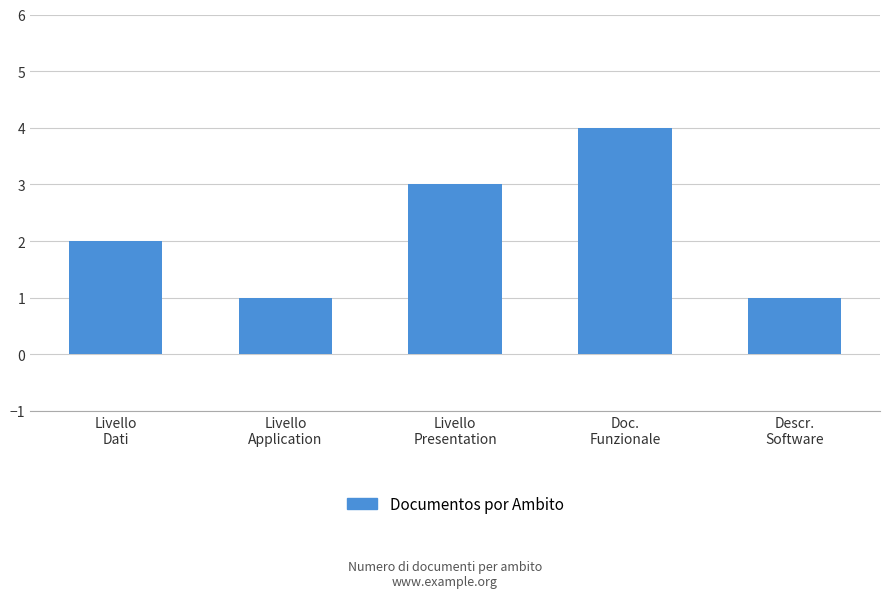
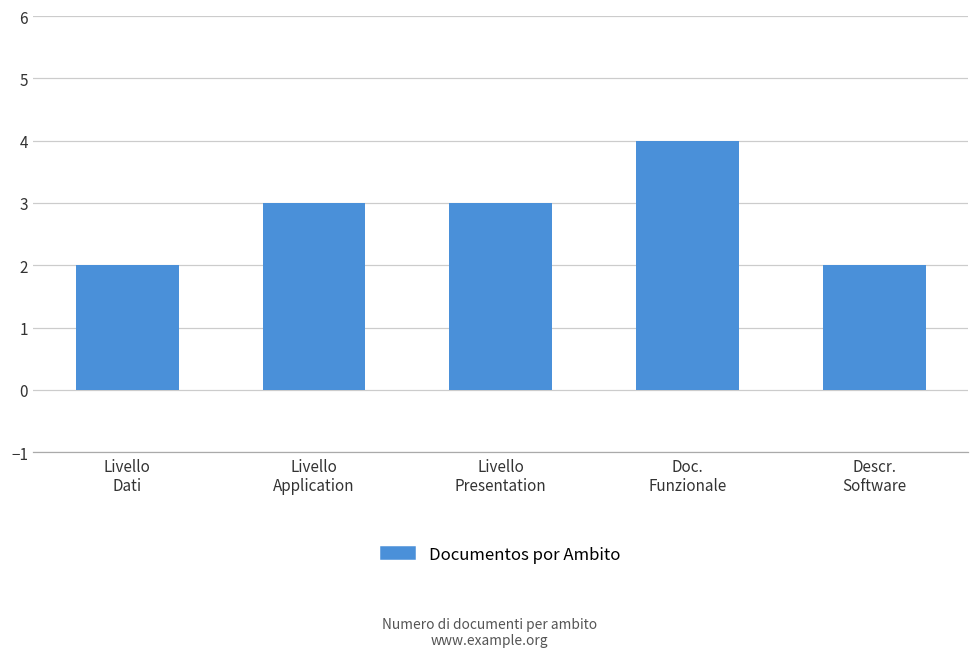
Livello Application: 1 -> 3
Descr. Software: 1 -> 2
